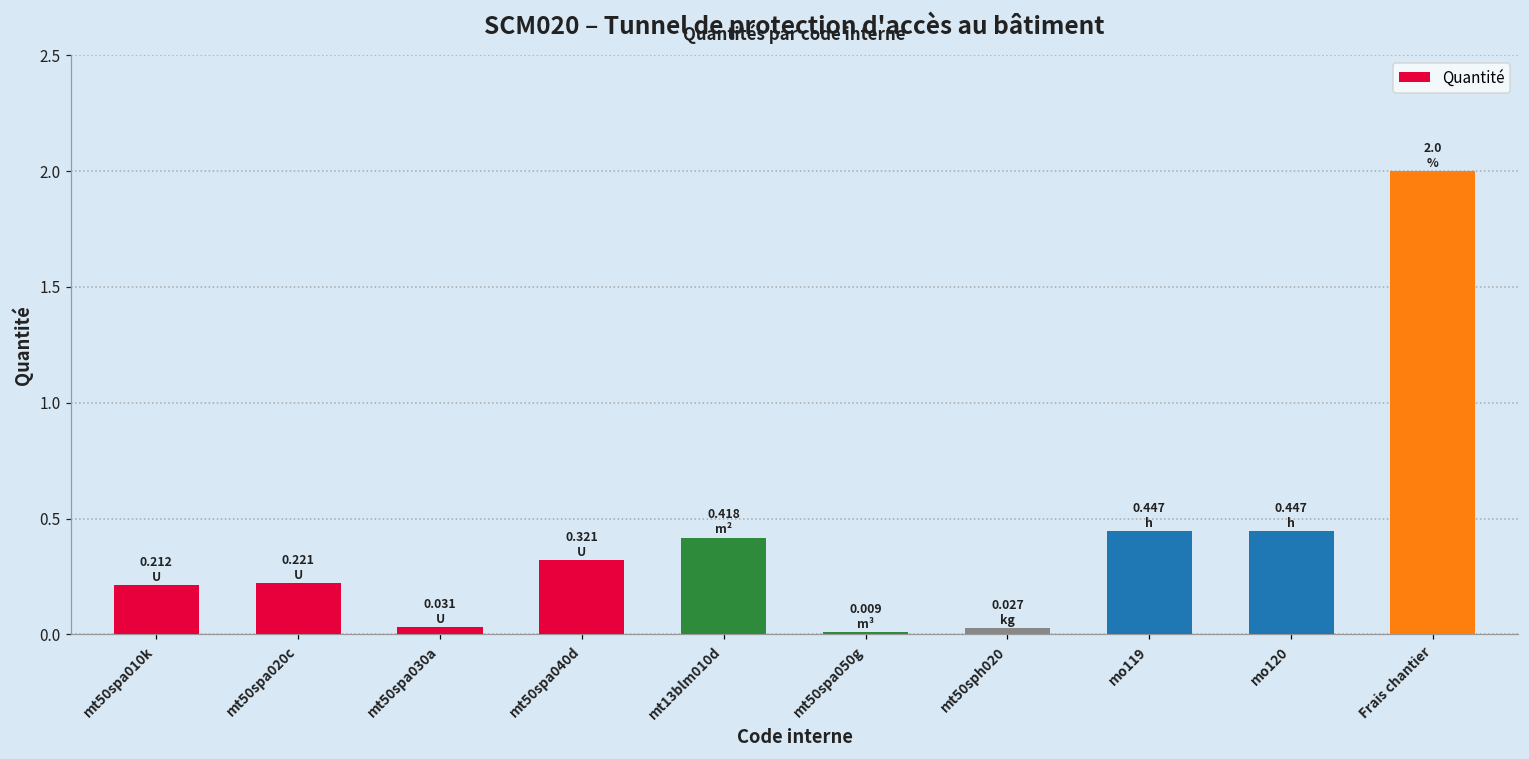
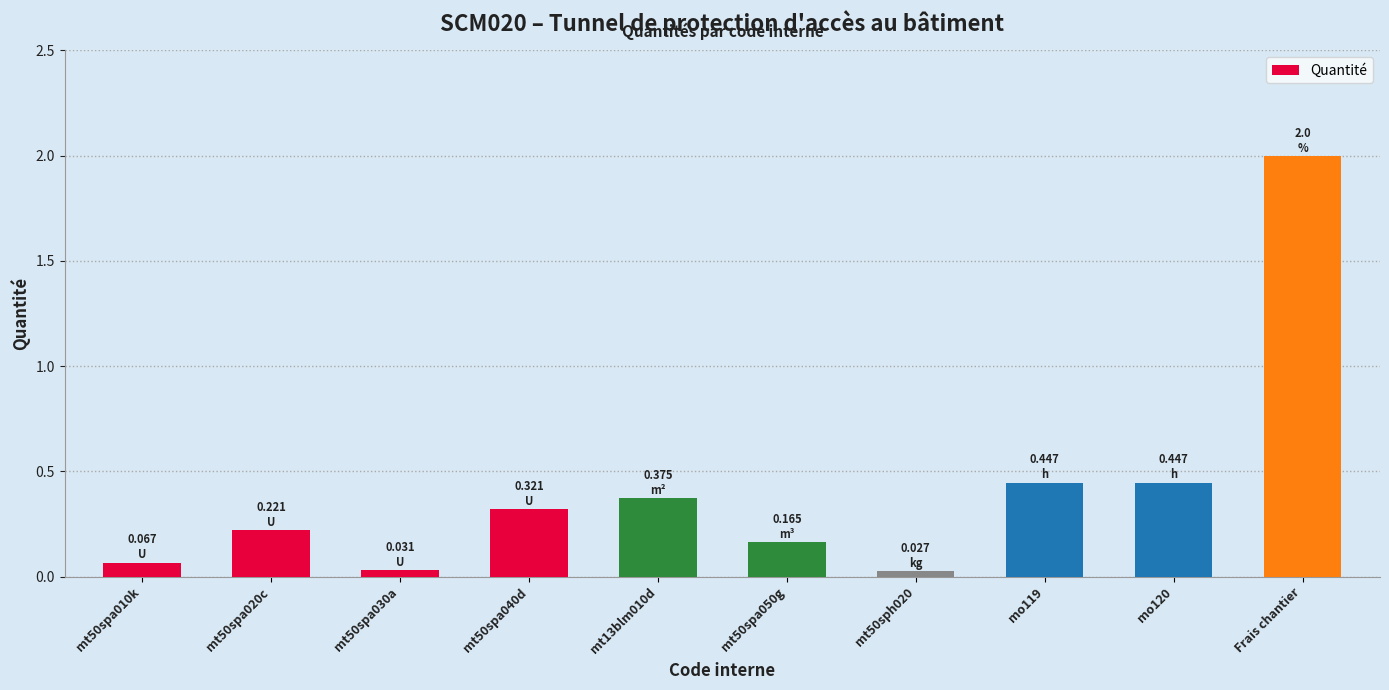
mt50spa010k: 0.212 -> 0.067
mt13blm010d: 0.418 -> 0.375
mt50spa050g: 0.009 -> 0.165
